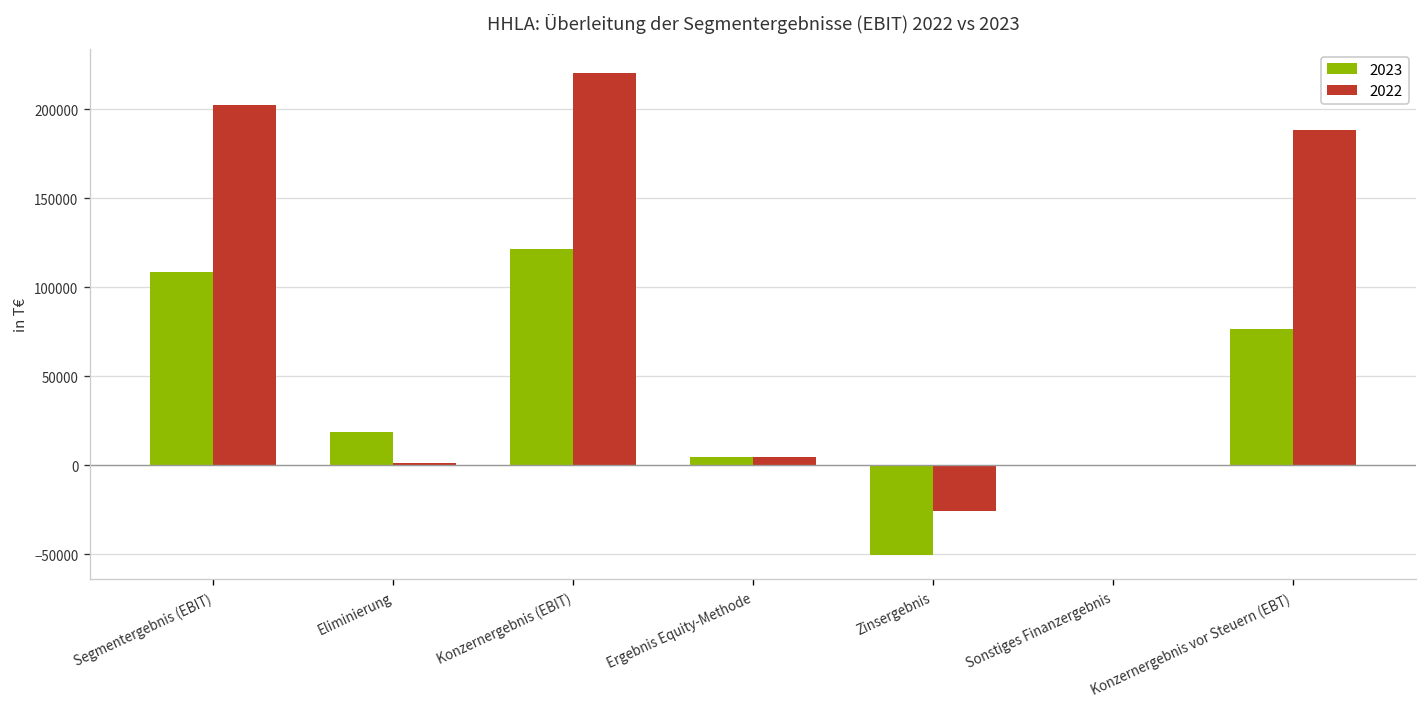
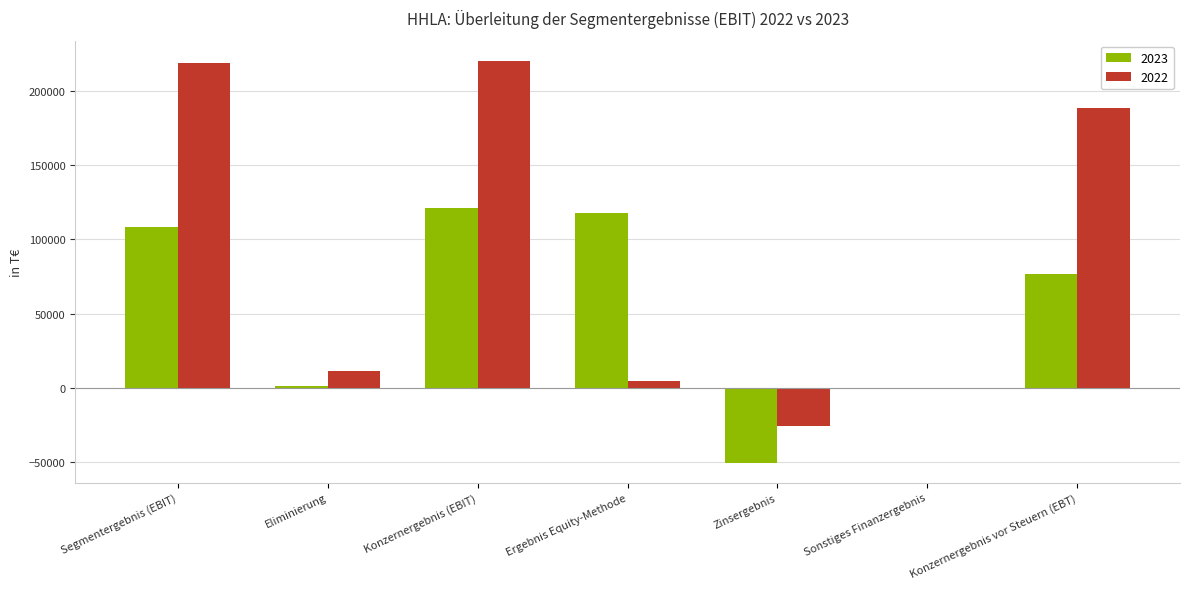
2022, Segmentergebnis (EBIT): 202000 -> 219000
2023, Eliminierung: 19000 -> 1000
2022, Eliminierung: 1000 -> 11000
2023, Ergebnis Equity-Methode: 5000 -> 118000
